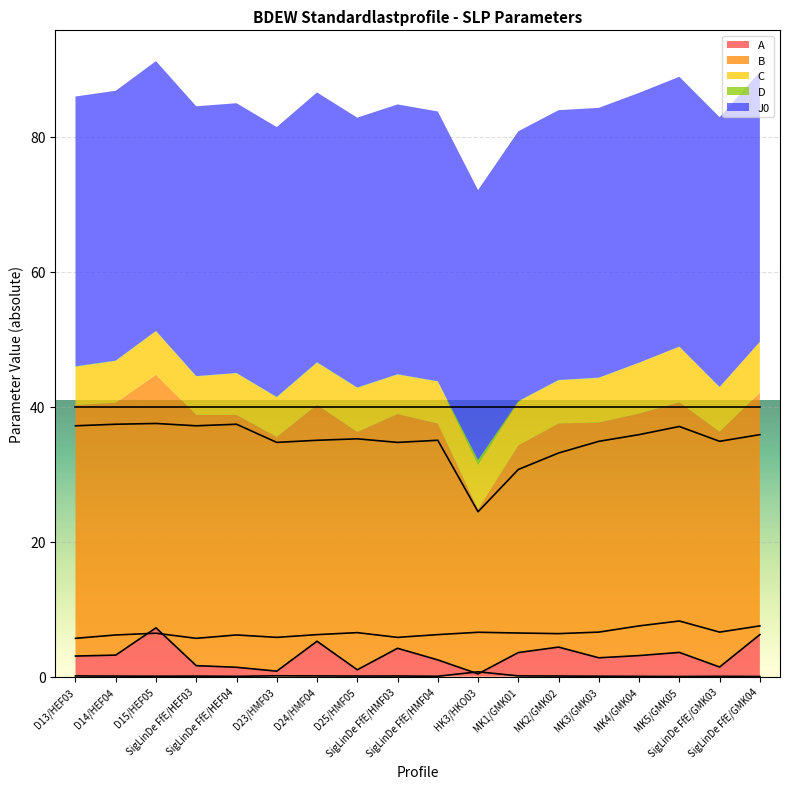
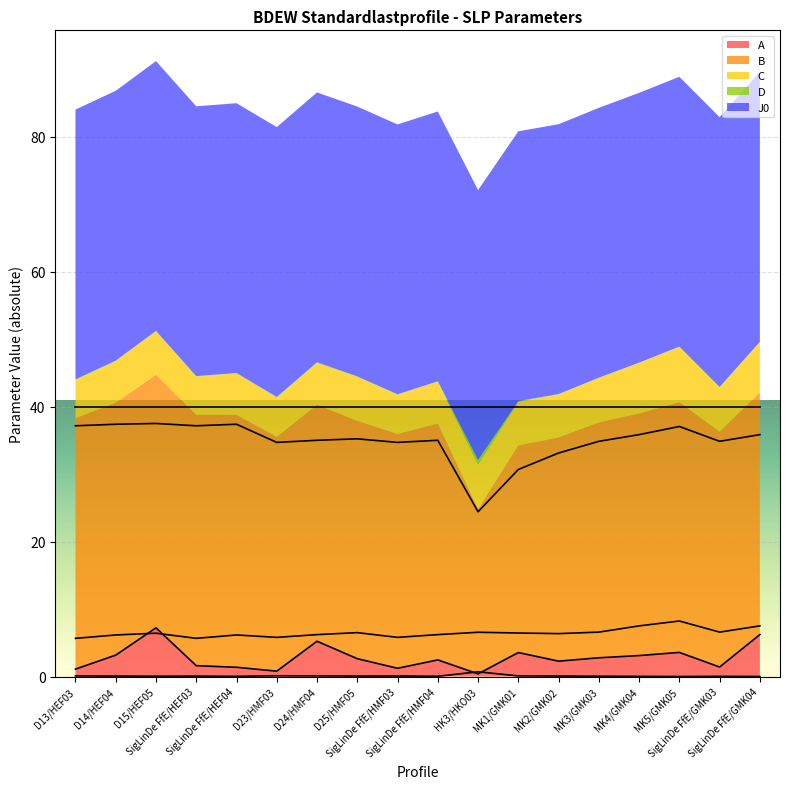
A, D13/HEF03: 3 -> 1
A, D25/HMF05: 1 -> 3
A, SigLinDe FfE/HMF03: 4 -> 1
A, MK2/GMK02: 4 -> 2
